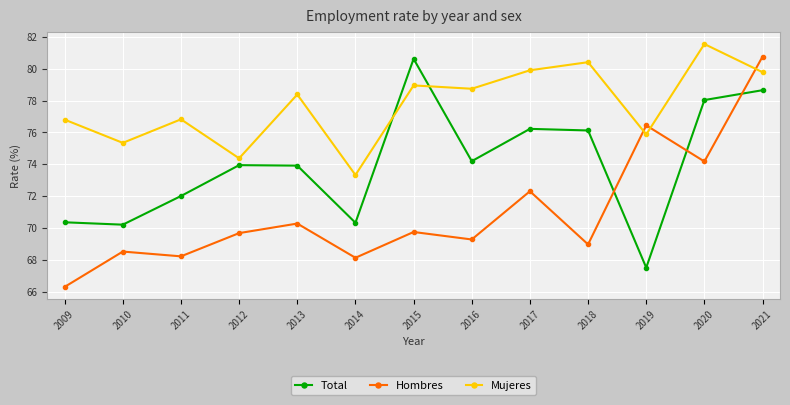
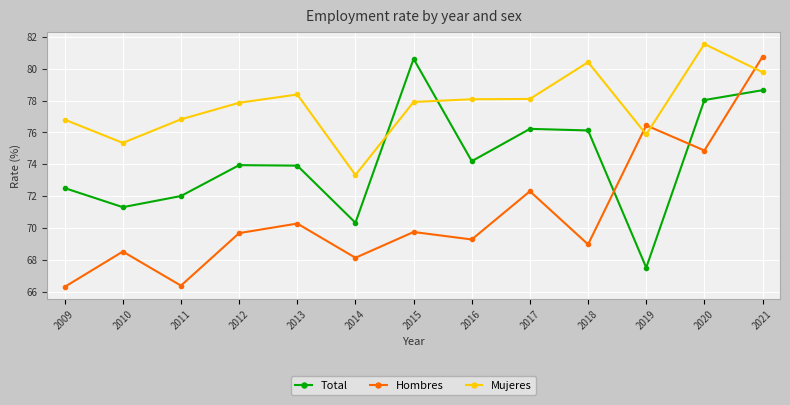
Total, 2009: 70.4 -> 72.5
Total, 2010: 70.2 -> 71.3
Hombres, 2011: 68.2 -> 66.4
Mujeres, 2012: 74.4 -> 77.9
Mujeres, 2015: 79.0 -> 77.9
Mujeres, 2016: 78.7 -> 78.1
Mujeres, 2017: 79.9 -> 78.1
Hombres, 2020: 74.2 -> 74.9
